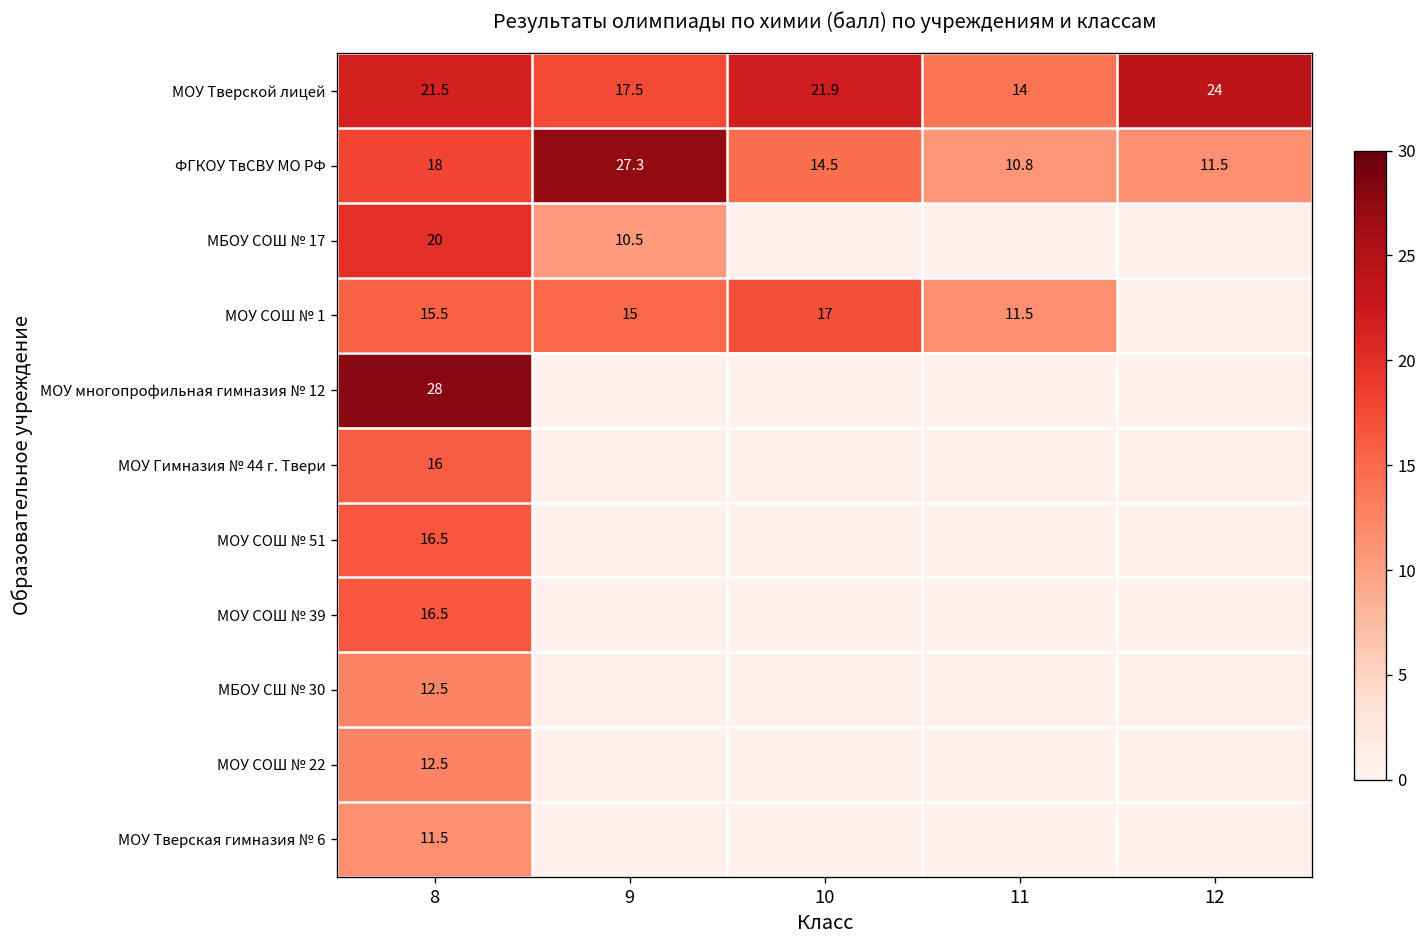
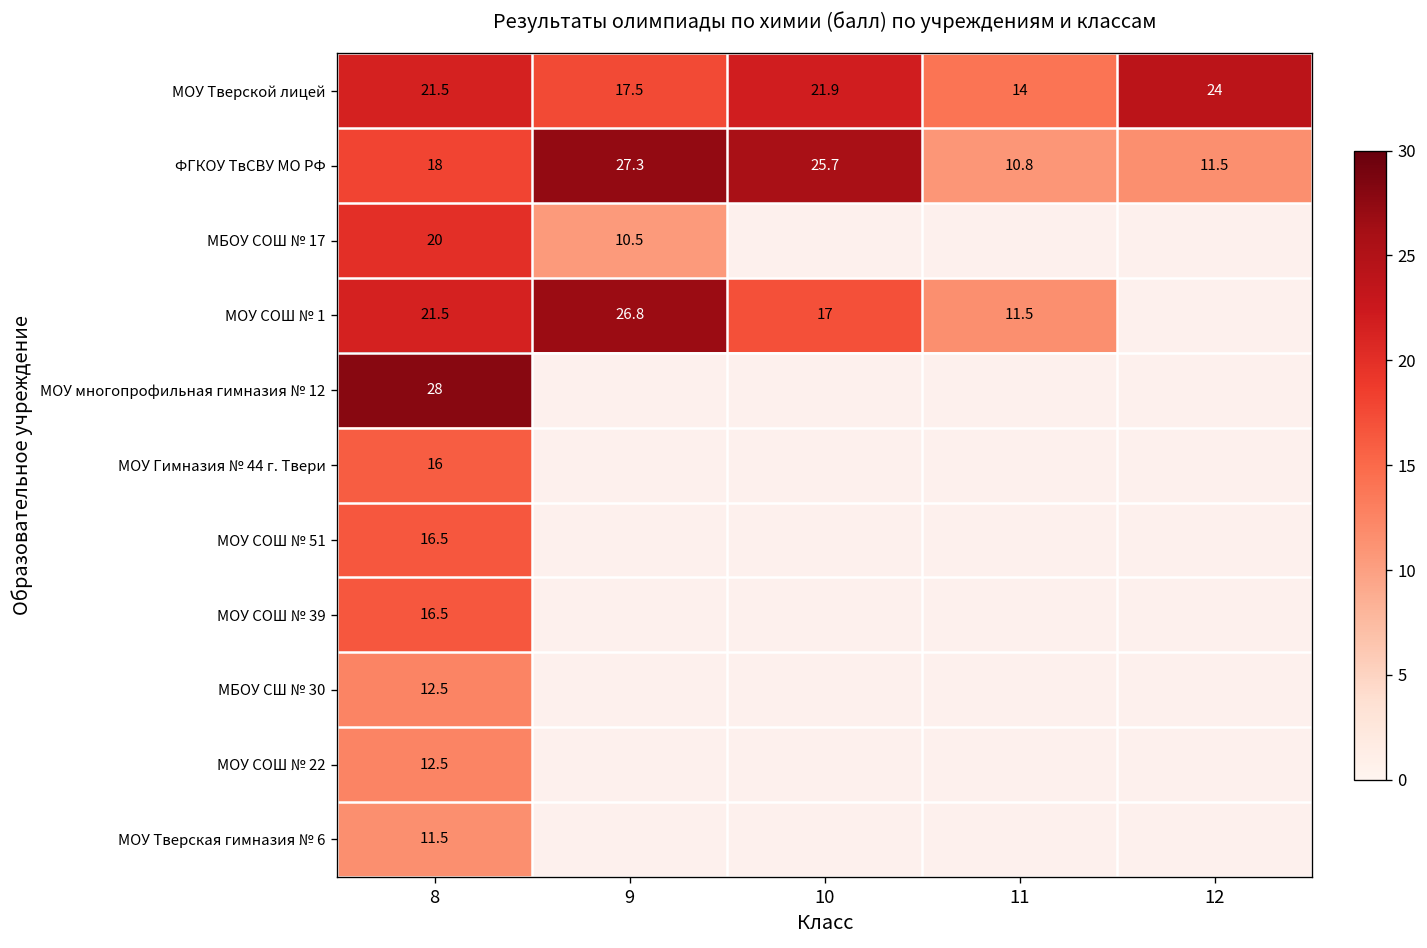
ФГКОУ ТвСВУ МО РФ, 10: 14.5 -> 25.7
МОУ СОШ № 1, 8: 15.5 -> 21.5
МОУ СОШ № 1, 9: 15 -> 26.8
